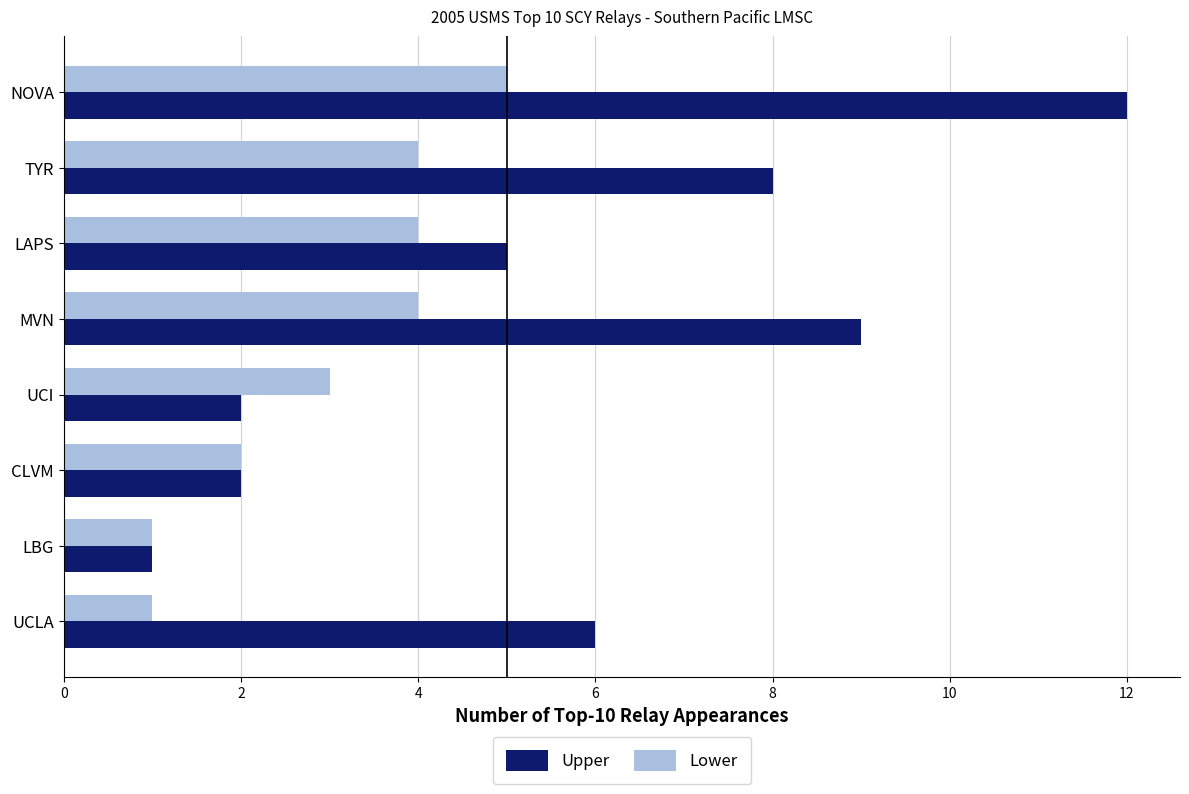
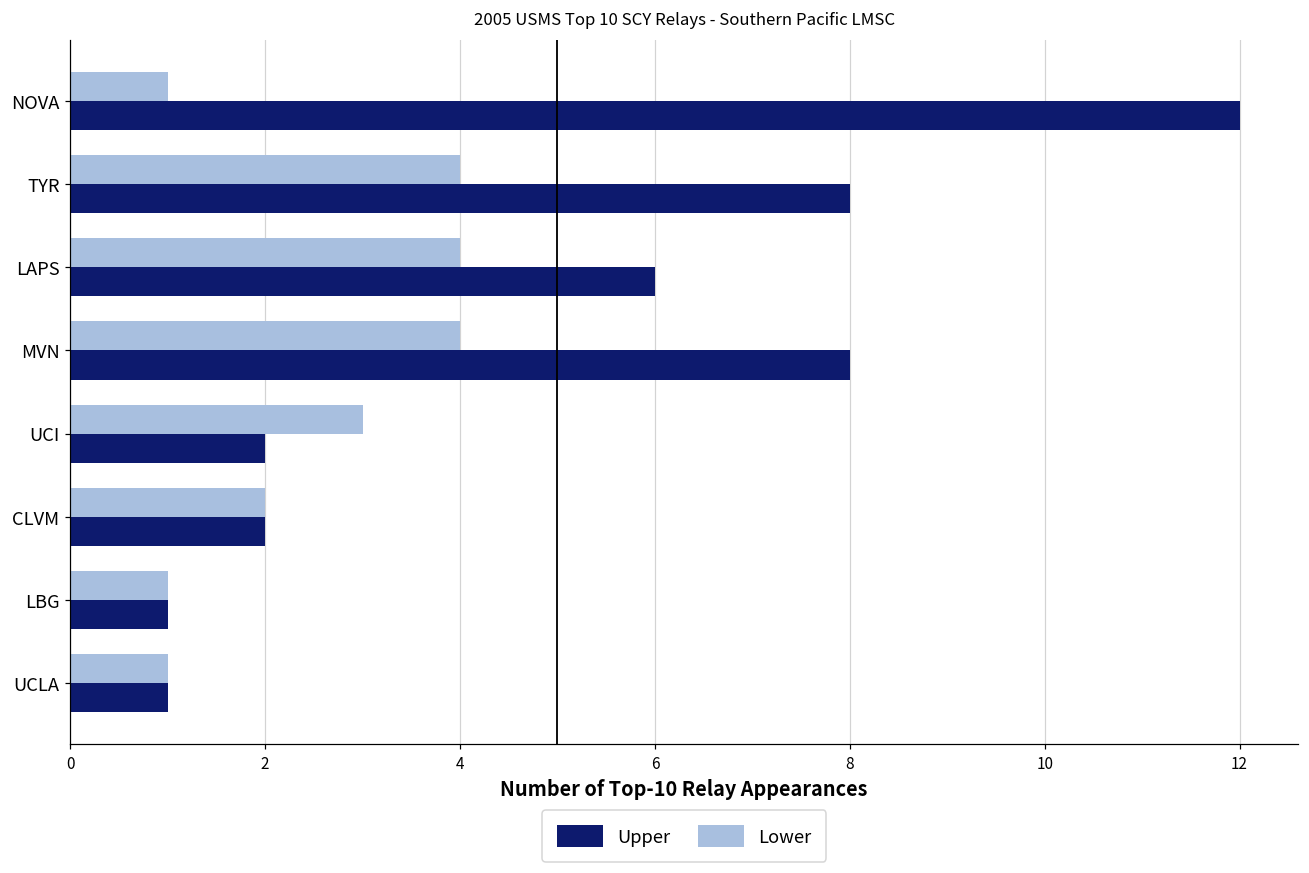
Lower, NOVA: 5 -> 1
Upper, LAPS: 5 -> 6
Upper, MVN: 9 -> 8
Upper, UCLA: 6 -> 1
